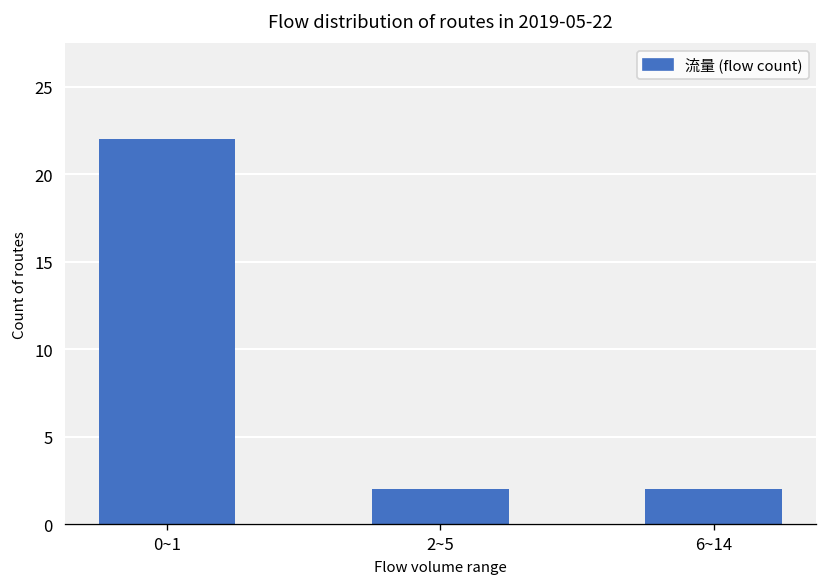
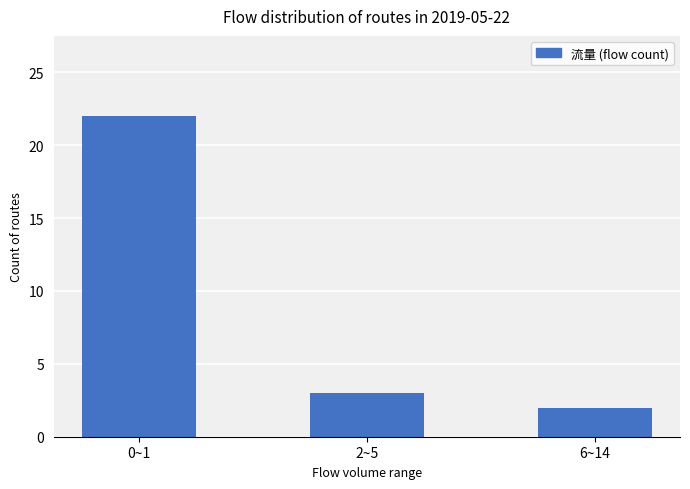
2~5: 2 -> 3
